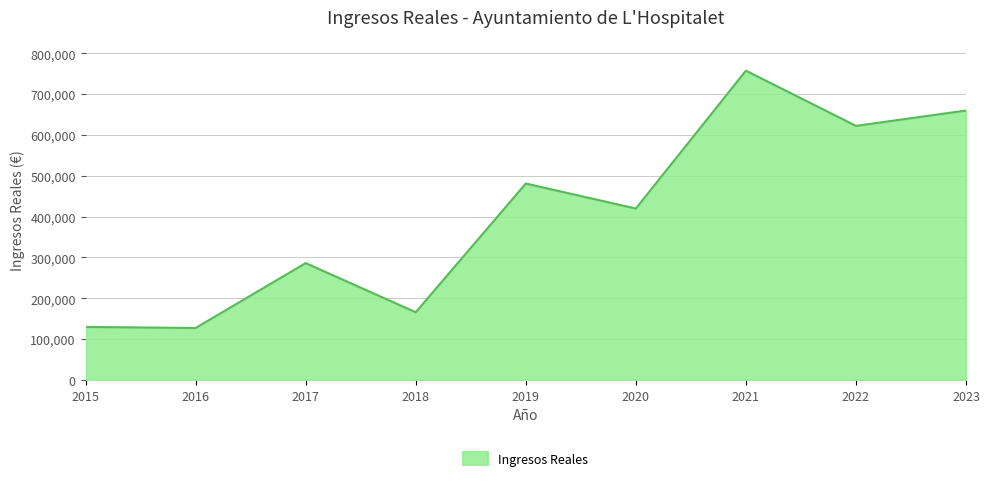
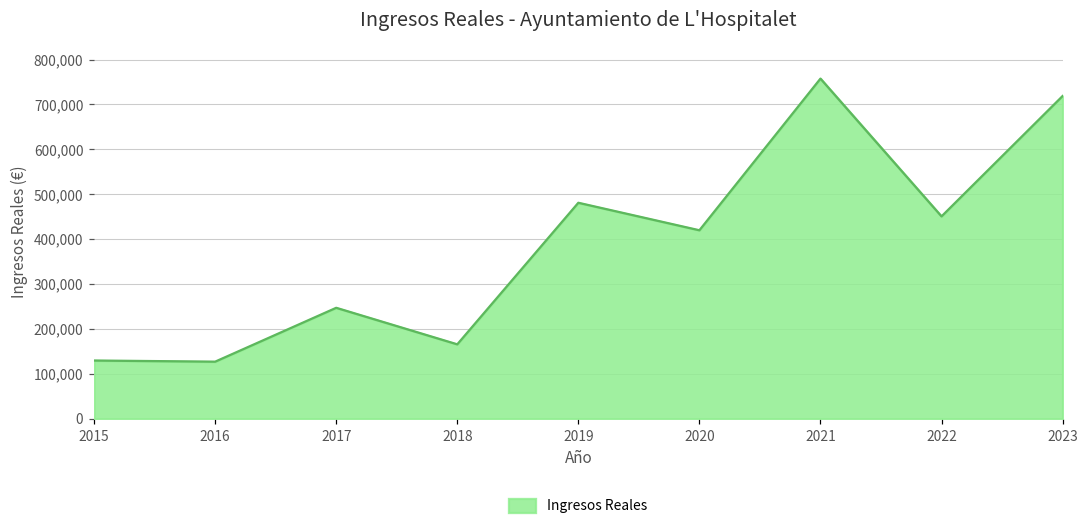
2017: 290,000 -> 250,000
2022: 620,000 -> 450,000
2023: 660,000 -> 720,000
